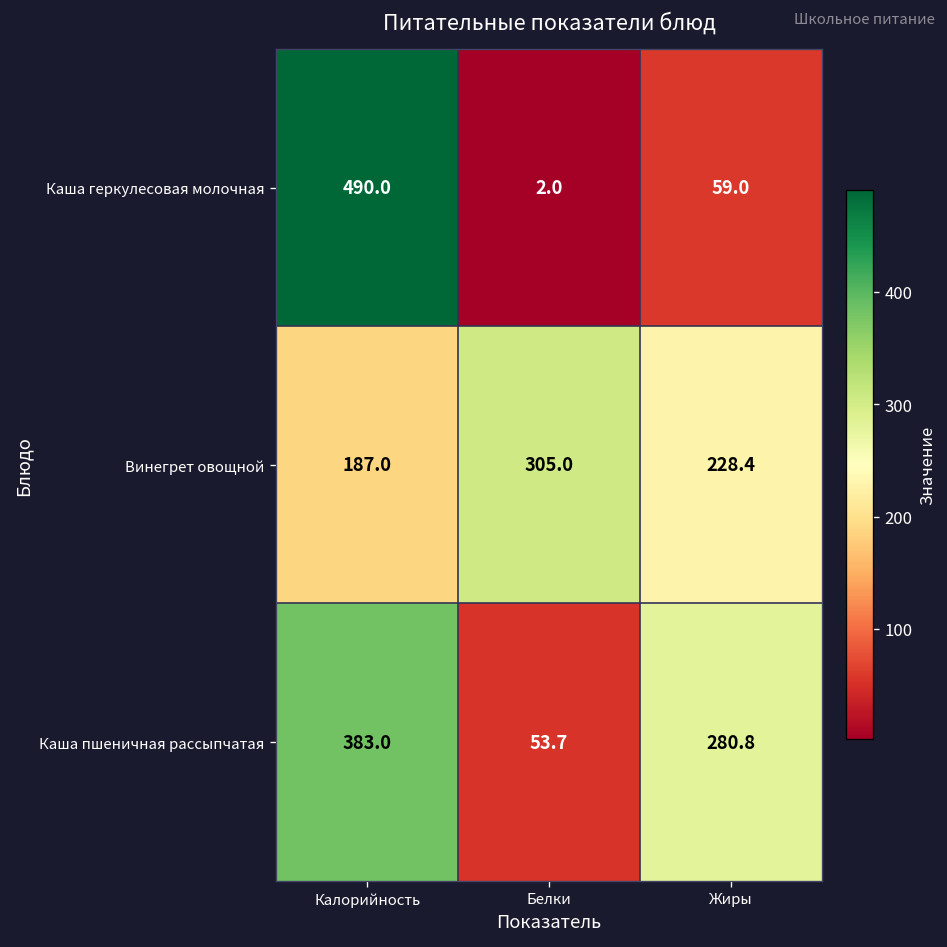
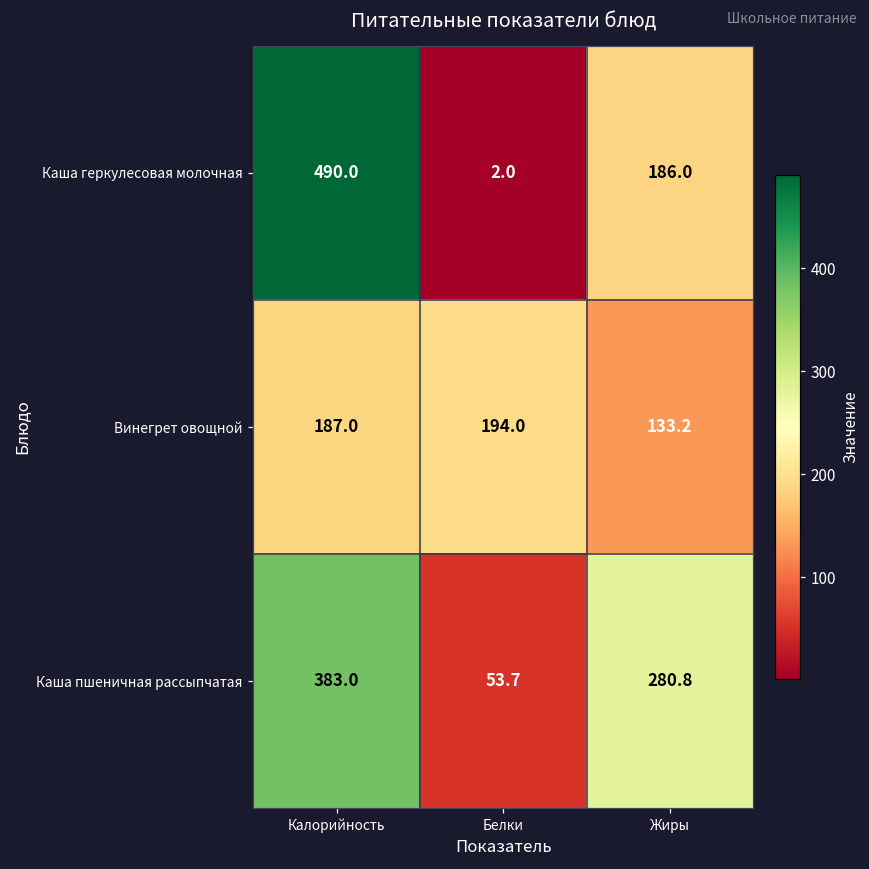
Каша геркулесовая молочная, Жиры: 59.0 -> 186.0
Винегрет овощной, Белки: 305.0 -> 194.0
Винегрет овощной, Жиры: 228.4 -> 133.2
